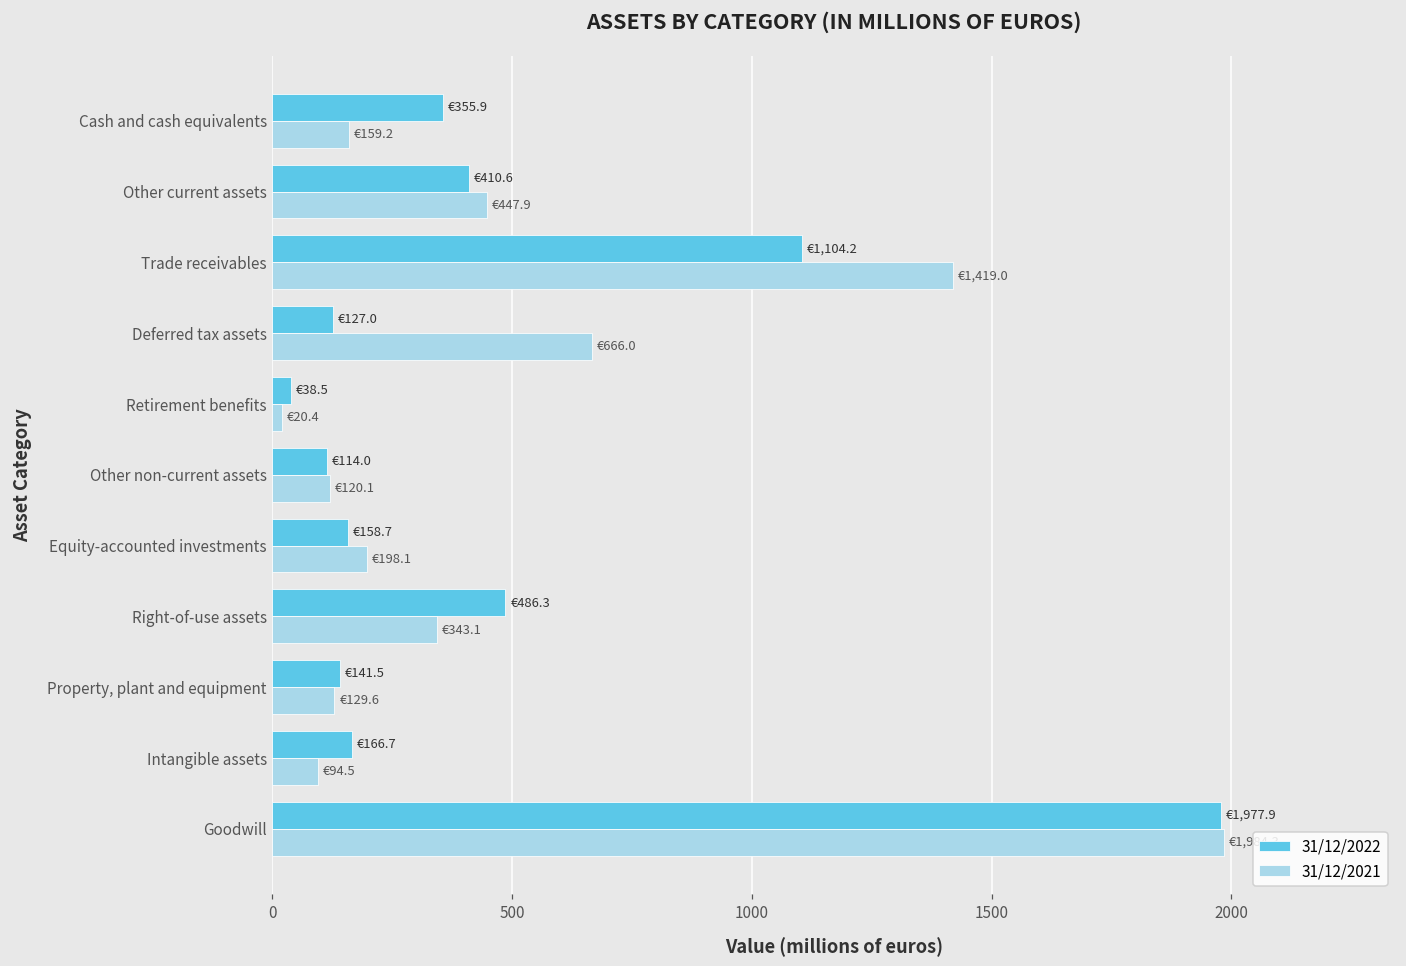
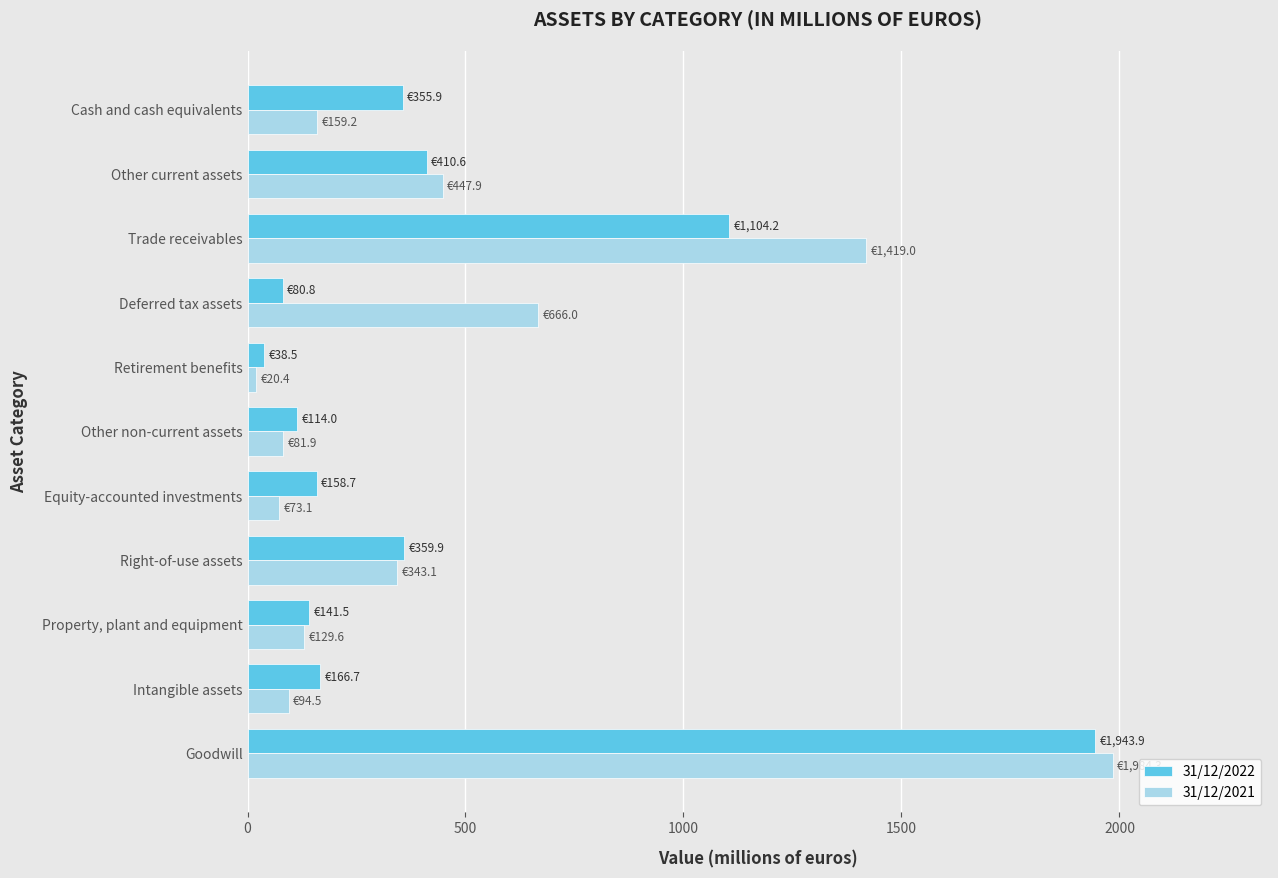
31/12/2022, Deferred tax assets: €127.0 -> €80.8
31/12/2021, Other non-current assets: €120.1 -> €81.9
31/12/2021, Equity-accounted investments: €198.1 -> €73.1
31/12/2022, Right-of-use assets: €486.3 -> €359.9
31/12/2022, Goodwill: €1,977.9 -> €1,943.9
